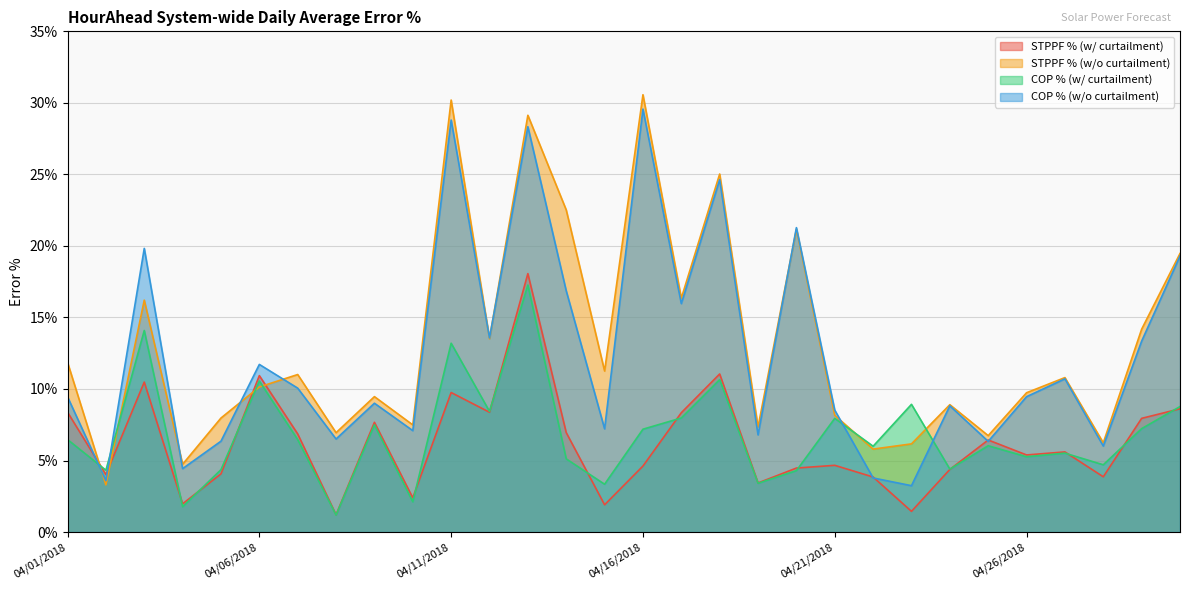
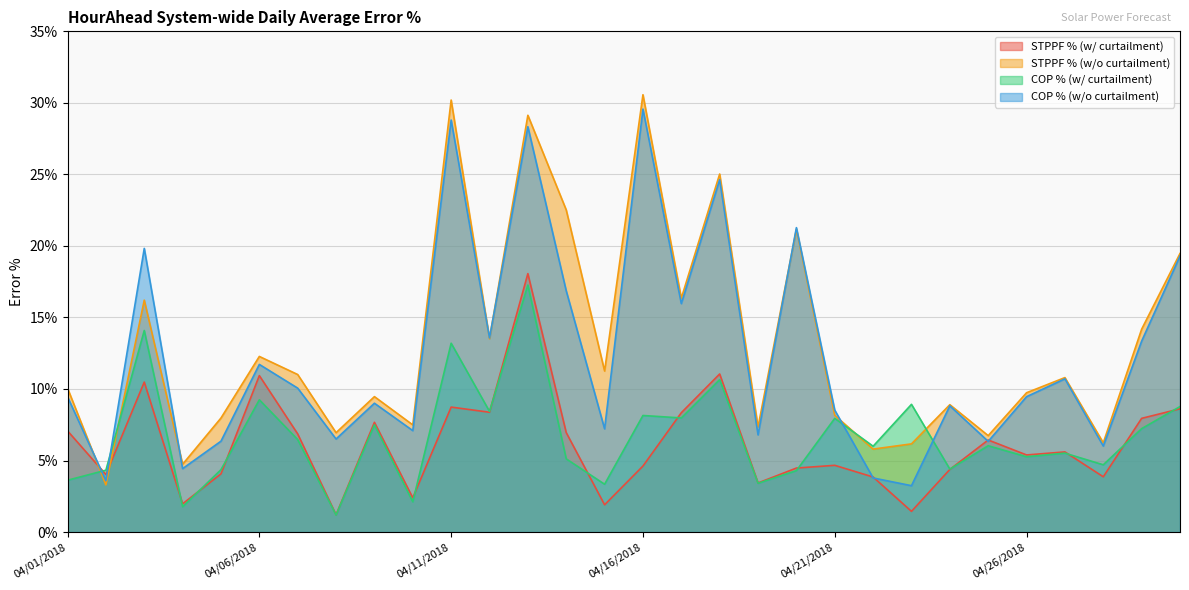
STPPF % (w/ curtailment), 04/01/2018: 8.4% -> 7.1%
STPPF % (w/o curtailment), 04/01/2018: 11.9% -> 10.1%
COP % (w/ curtailment), 04/01/2018: 6.5% -> 3.6%
STPPF % (w/o curtailment), 04/06/2018: 10.1% -> 12.3%
COP % (w/ curtailment), 04/06/2018: 10.6% -> 9.2%
STPPF % (w/ curtailment), 04/11/2018: 9.8% -> 8.7%
COP % (w/ curtailment), 04/16/2018: 7.2% -> 8.1%
